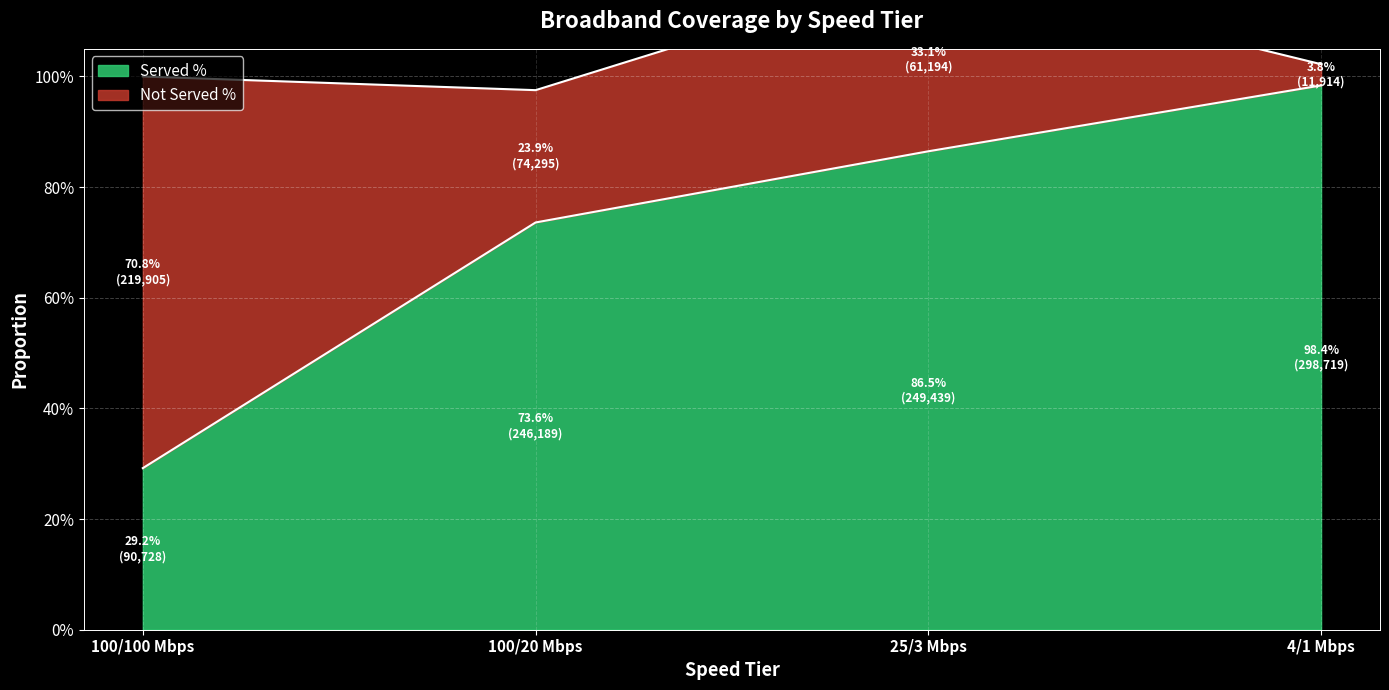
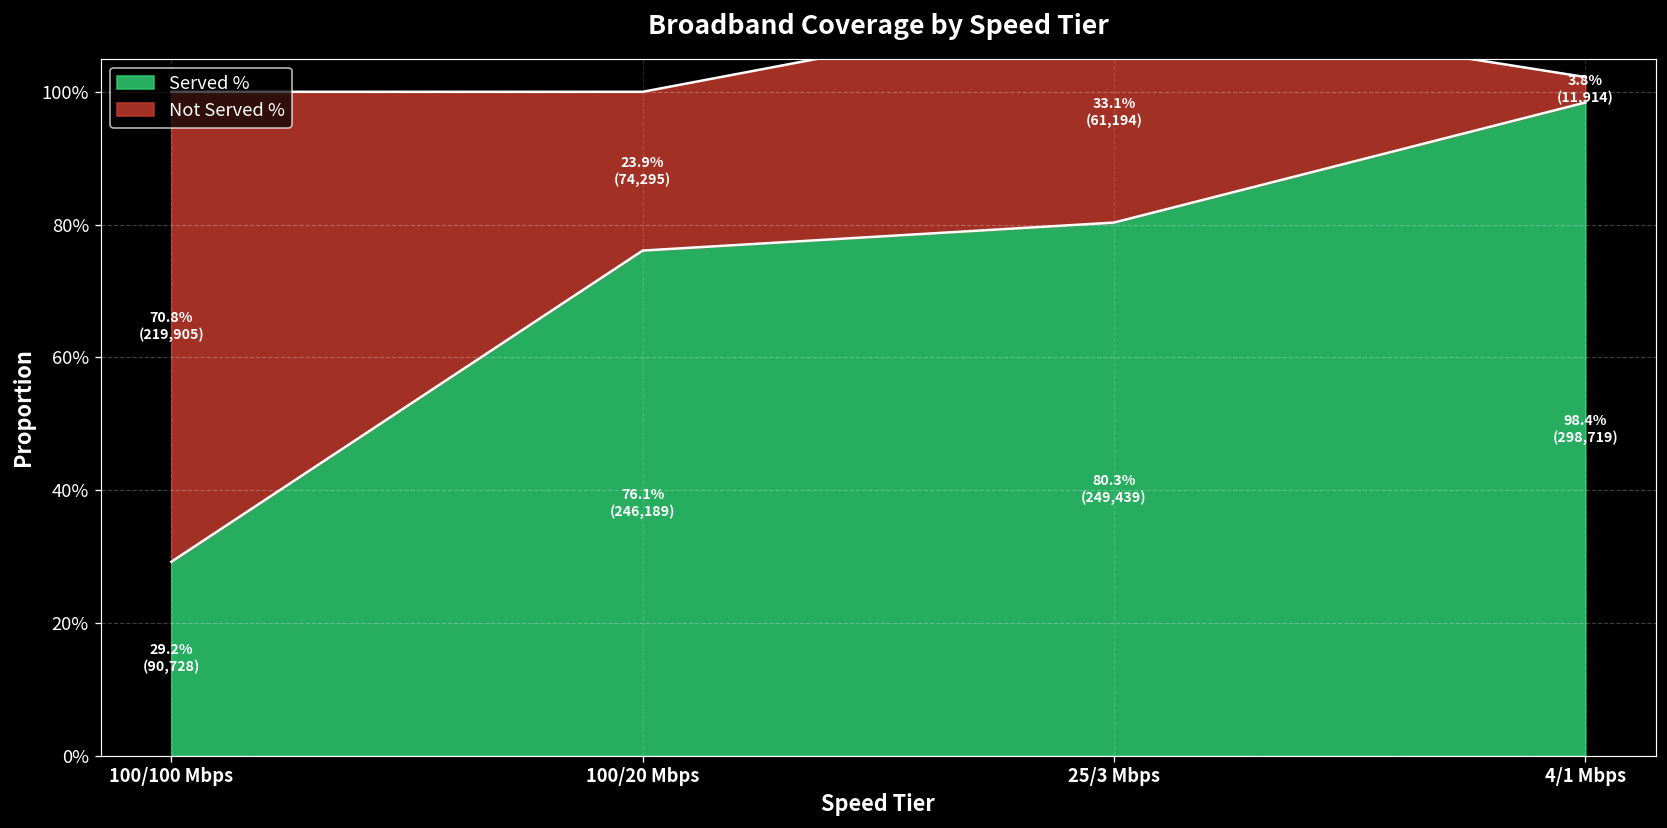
Served %, 100/20 Mbps: 73.6% -> 76.1%
Served %, 25/3 Mbps: 86.5% -> 80.3%
